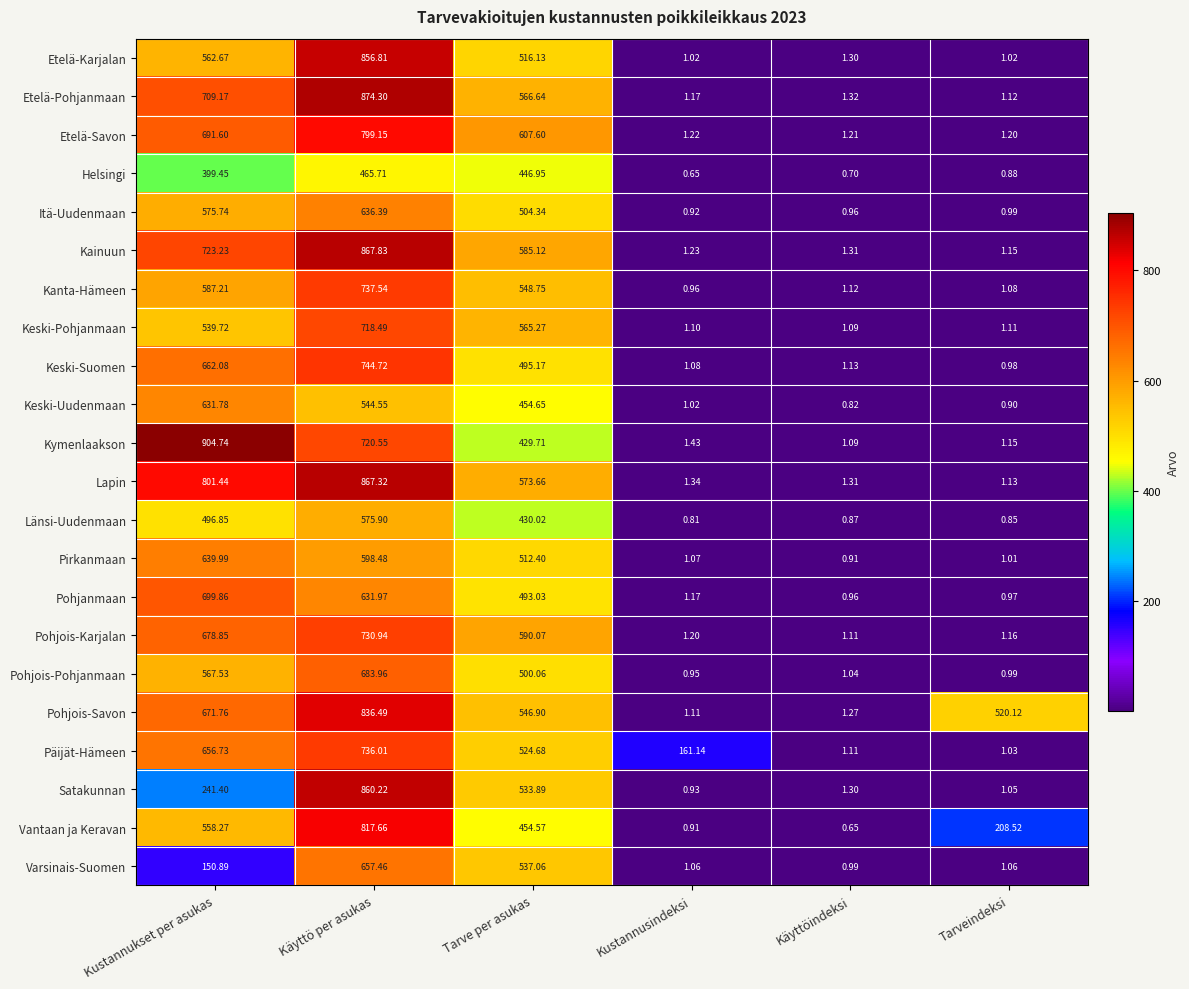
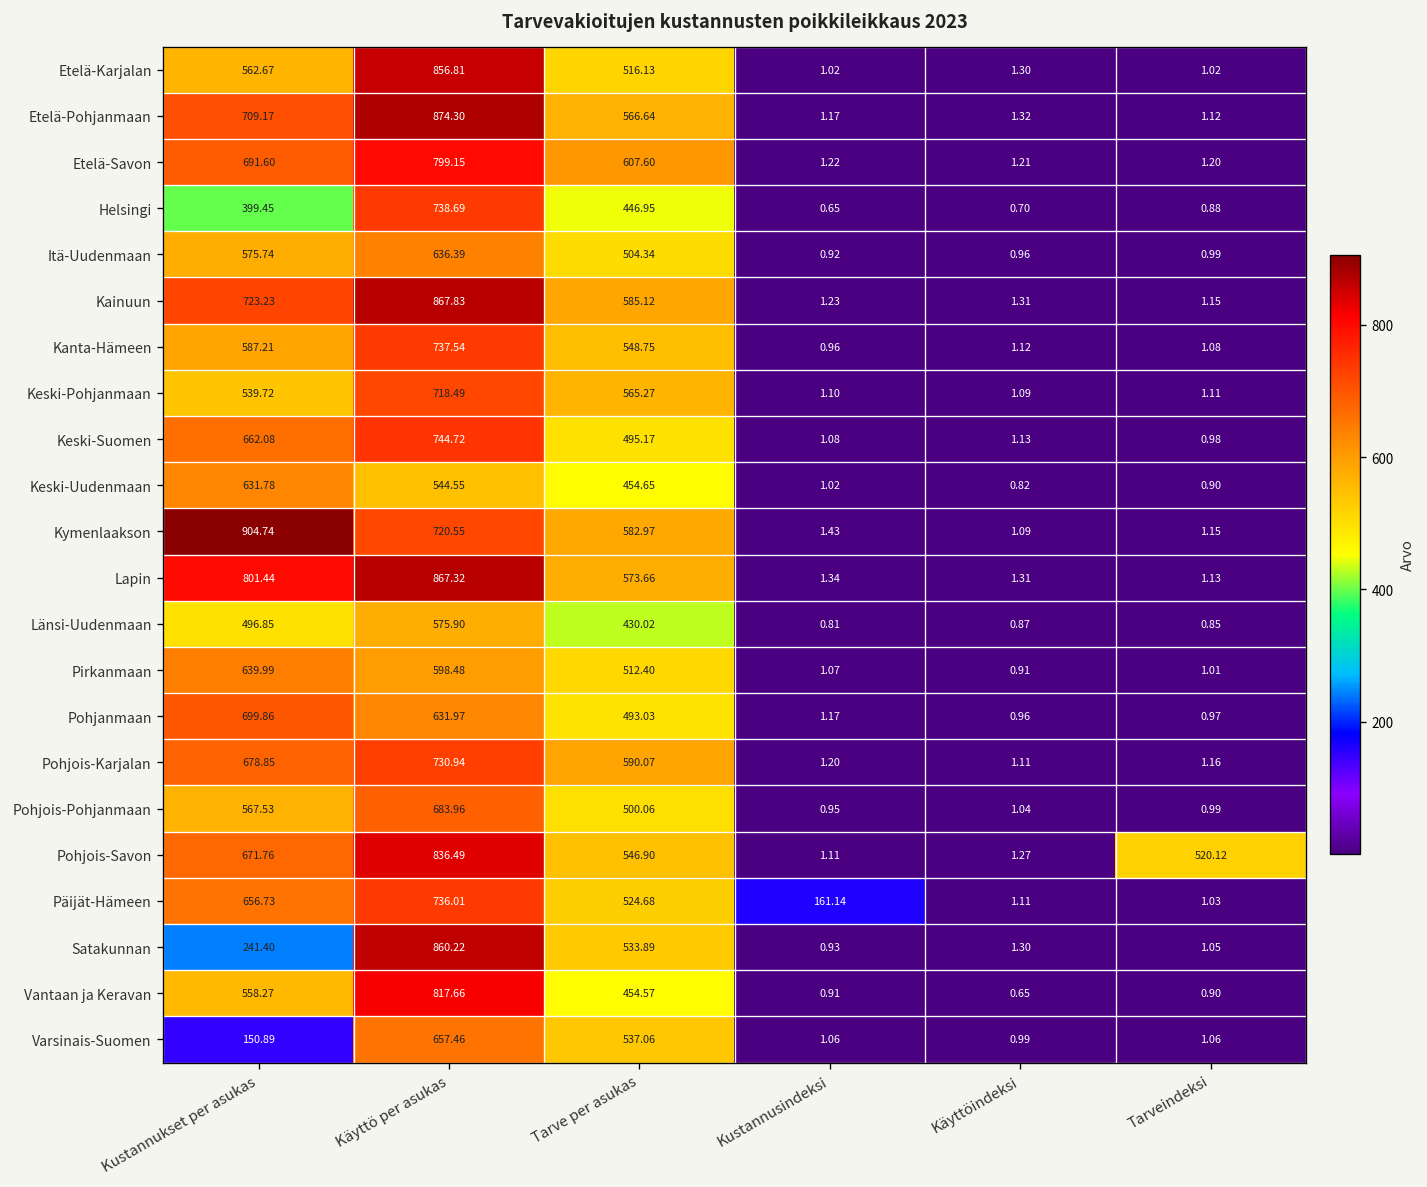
Helsingi, Käyttö per asukas: 465.71 -> 738.69
Kymenlaakson, Tarve per asukas: 429.71 -> 582.97
Vantaan ja Keravan, Tarveindeksi: 208.52 -> 0.90
